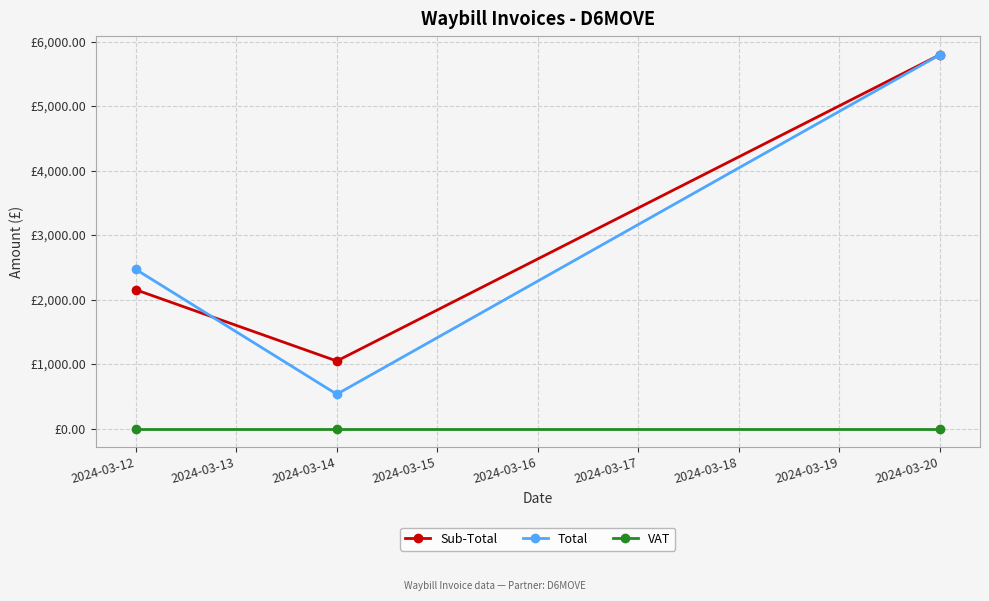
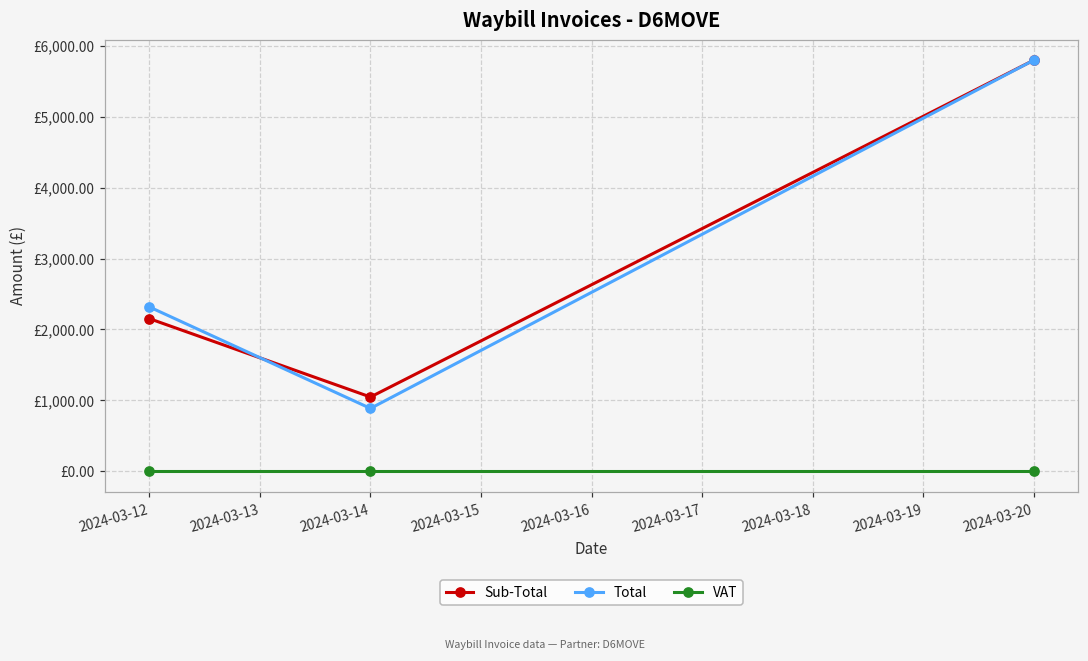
Total, 2024-03-12: £2,500 -> £2,300
Total, 2024-03-14: £500 -> £900
